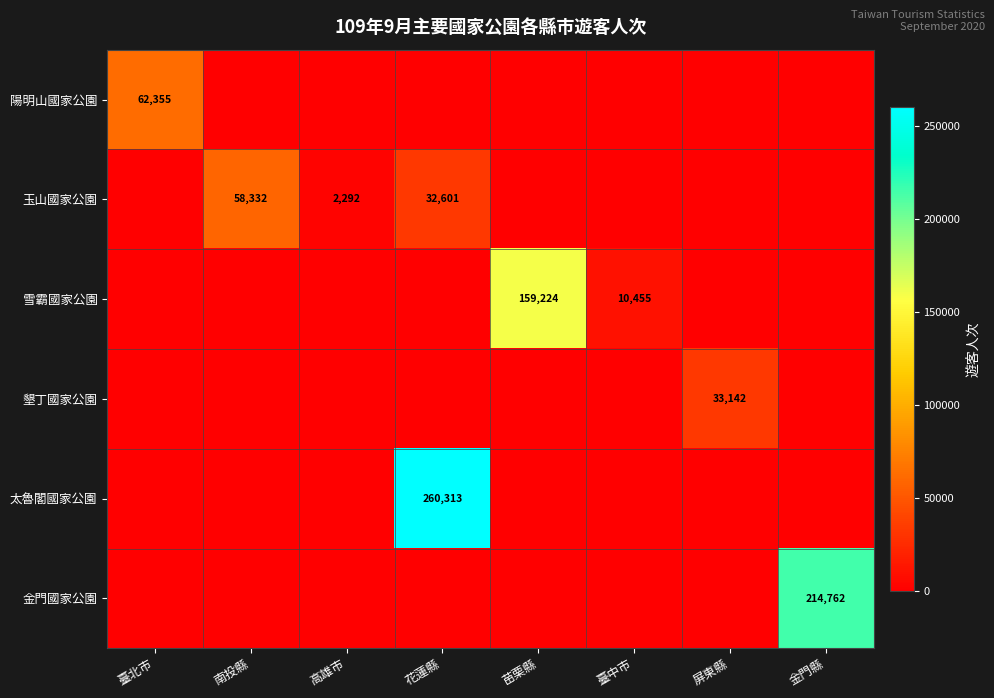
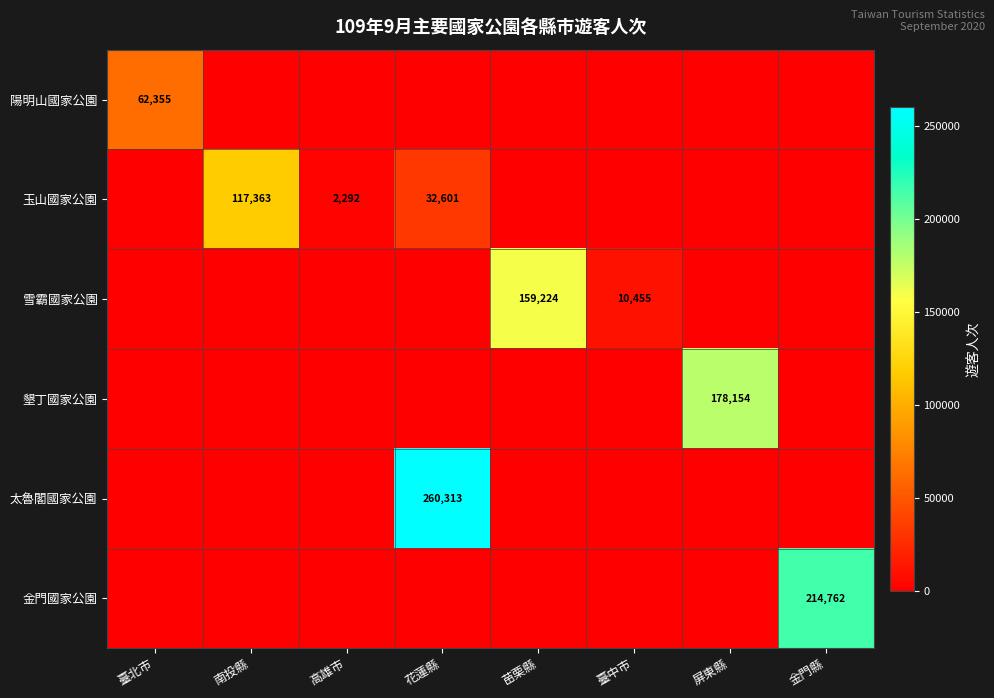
玉山國家公園, 南投縣: 58,332 -> 117,363
墾丁國家公園, 屏東縣: 33,142 -> 178,154
